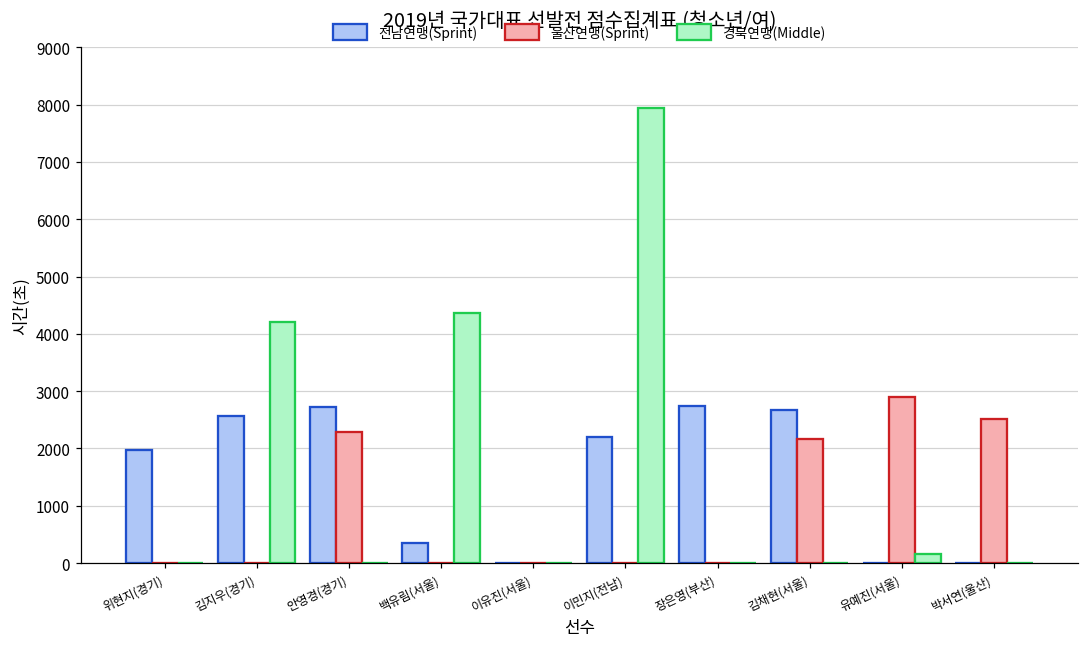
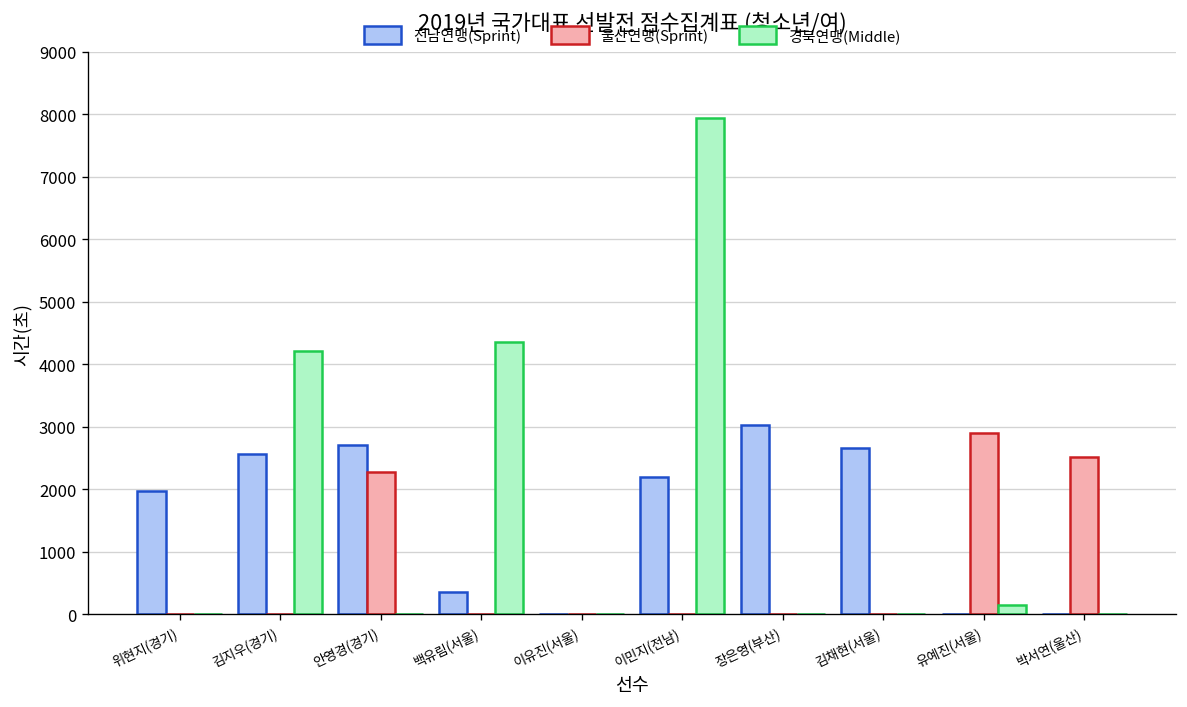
전남연맹(Sprint), 장은영(부산): 2700 -> 3000
울산연맹(Sprint), 김채현(서울): 2200 -> 0
